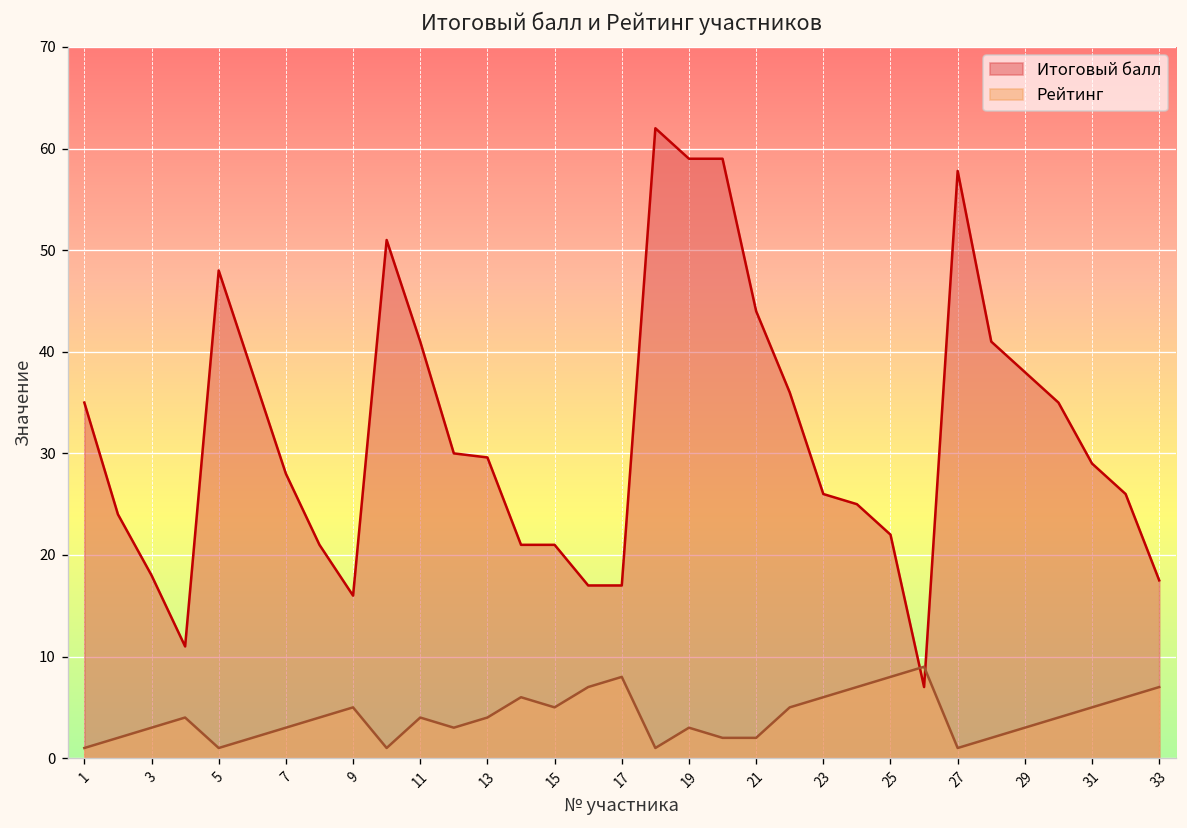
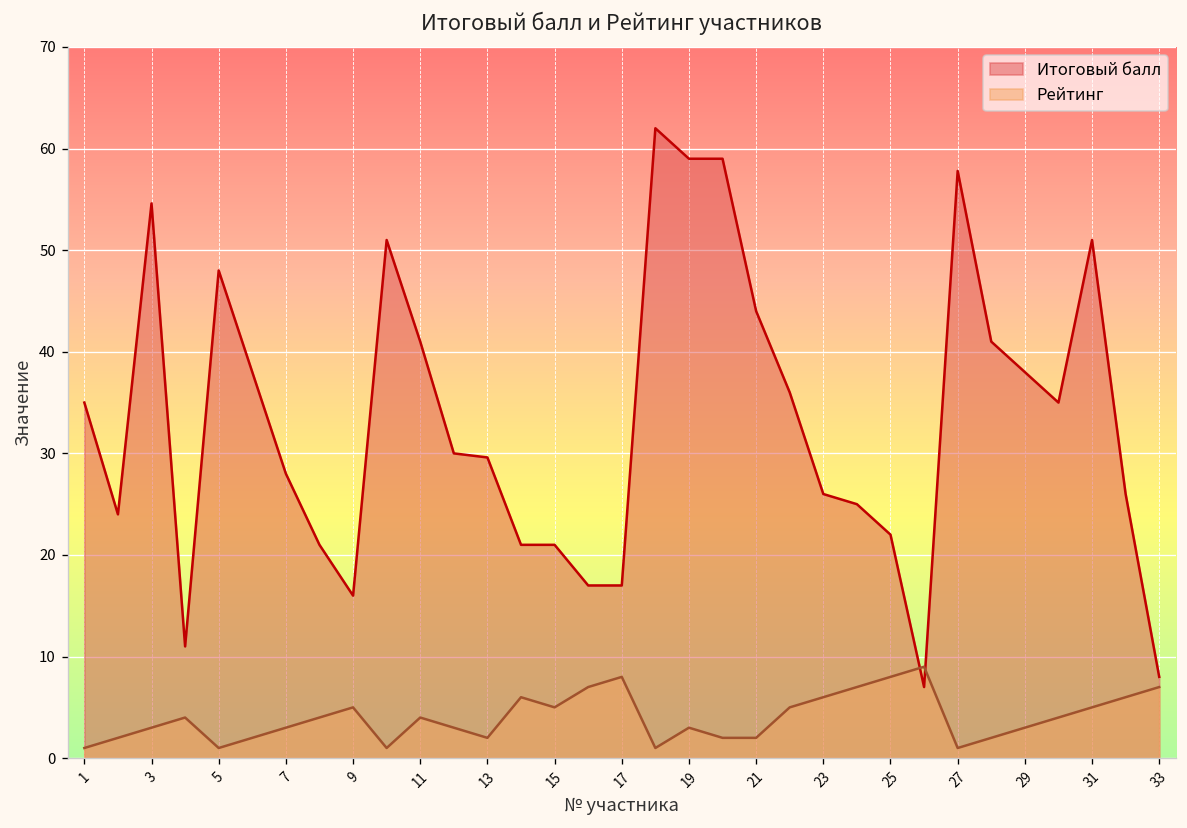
Итоговый балл, 3: 18 -> 55
Рейтинг, 13: 4 -> 2
Итоговый балл, 31: 29 -> 51
Итоговый балл, 33: 18 -> 8
